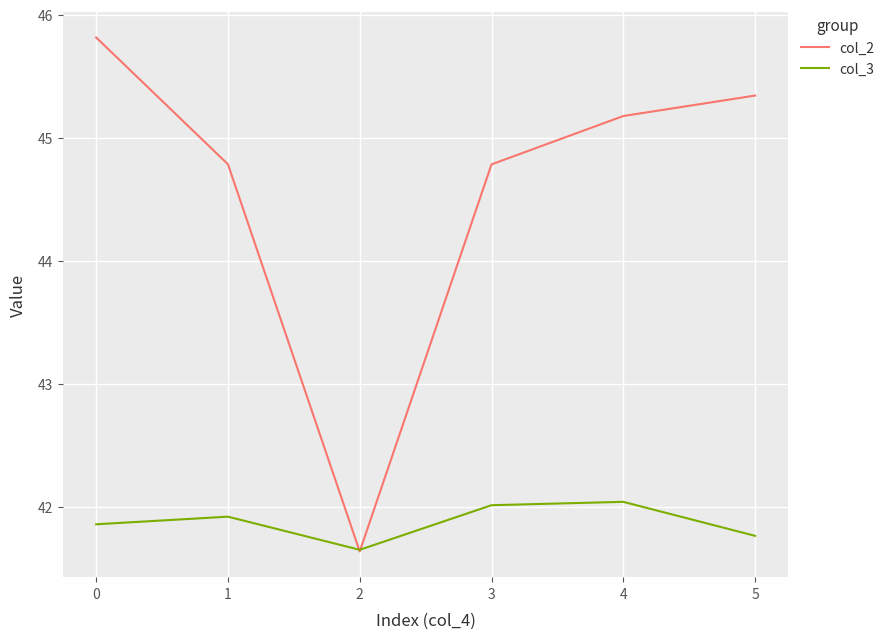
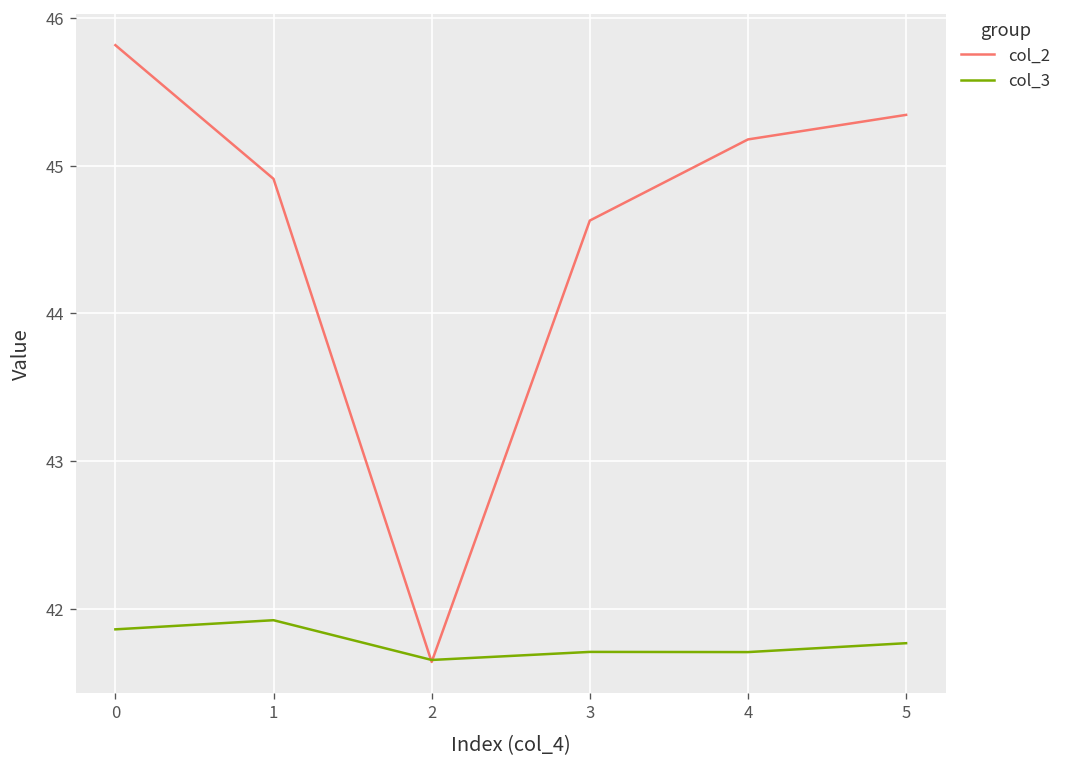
col_2, 1: 44.79 -> 44.91
col_2, 3: 44.78 -> 44.63
col_3, 3: 42.01 -> 41.71
col_3, 4: 42.04 -> 41.71
